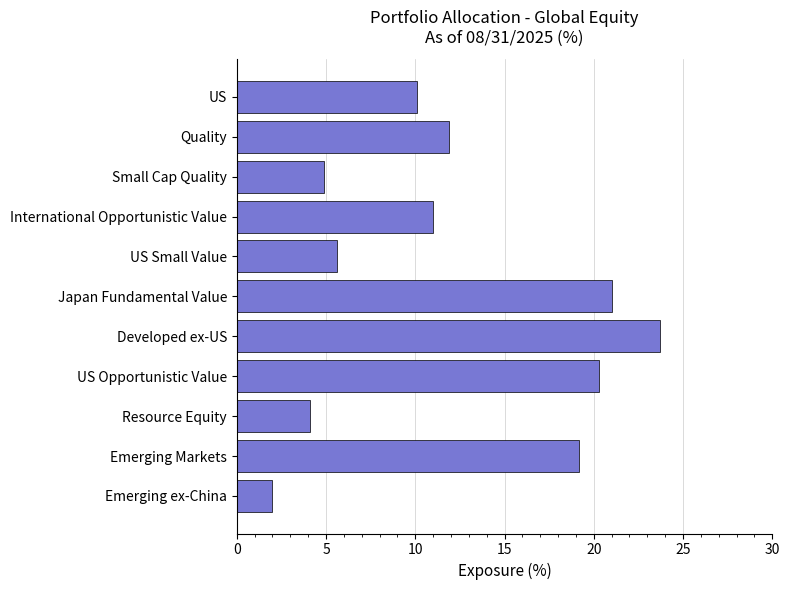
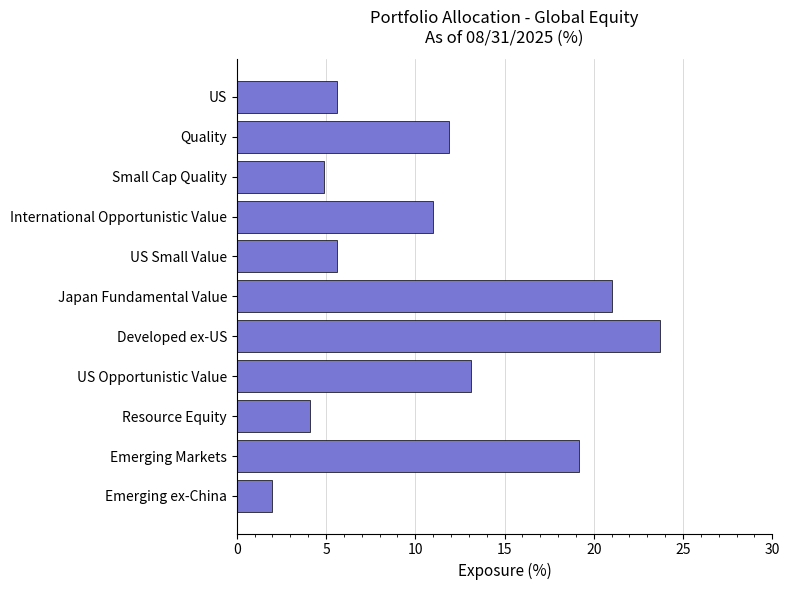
US: 10.1 -> 5.6
US Opportunistic Value: 20.3 -> 13.1
